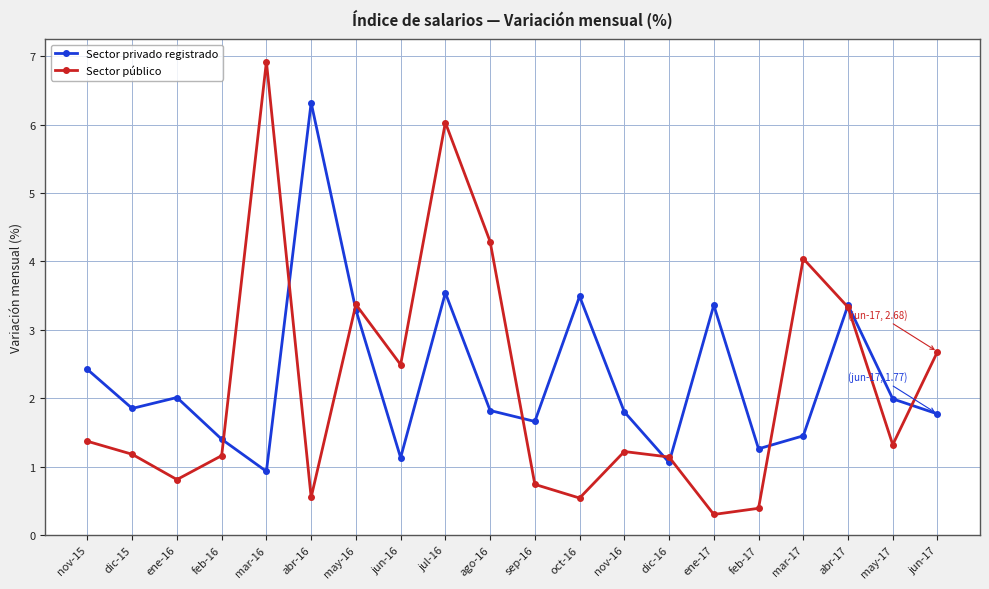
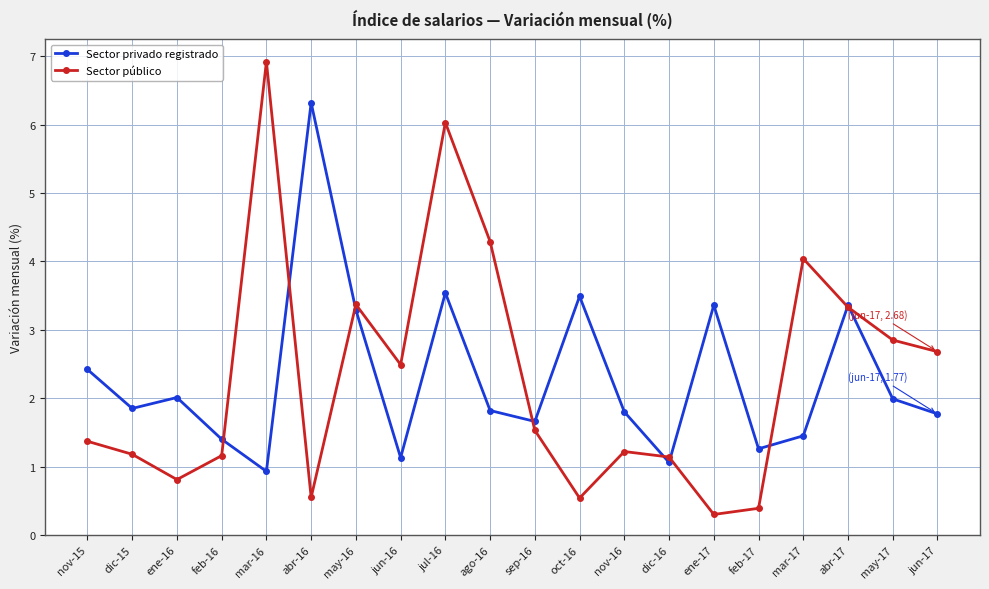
Sector público, sep-16: 0.7 -> 1.5
Sector público, may-17: 1.3 -> 2.9
